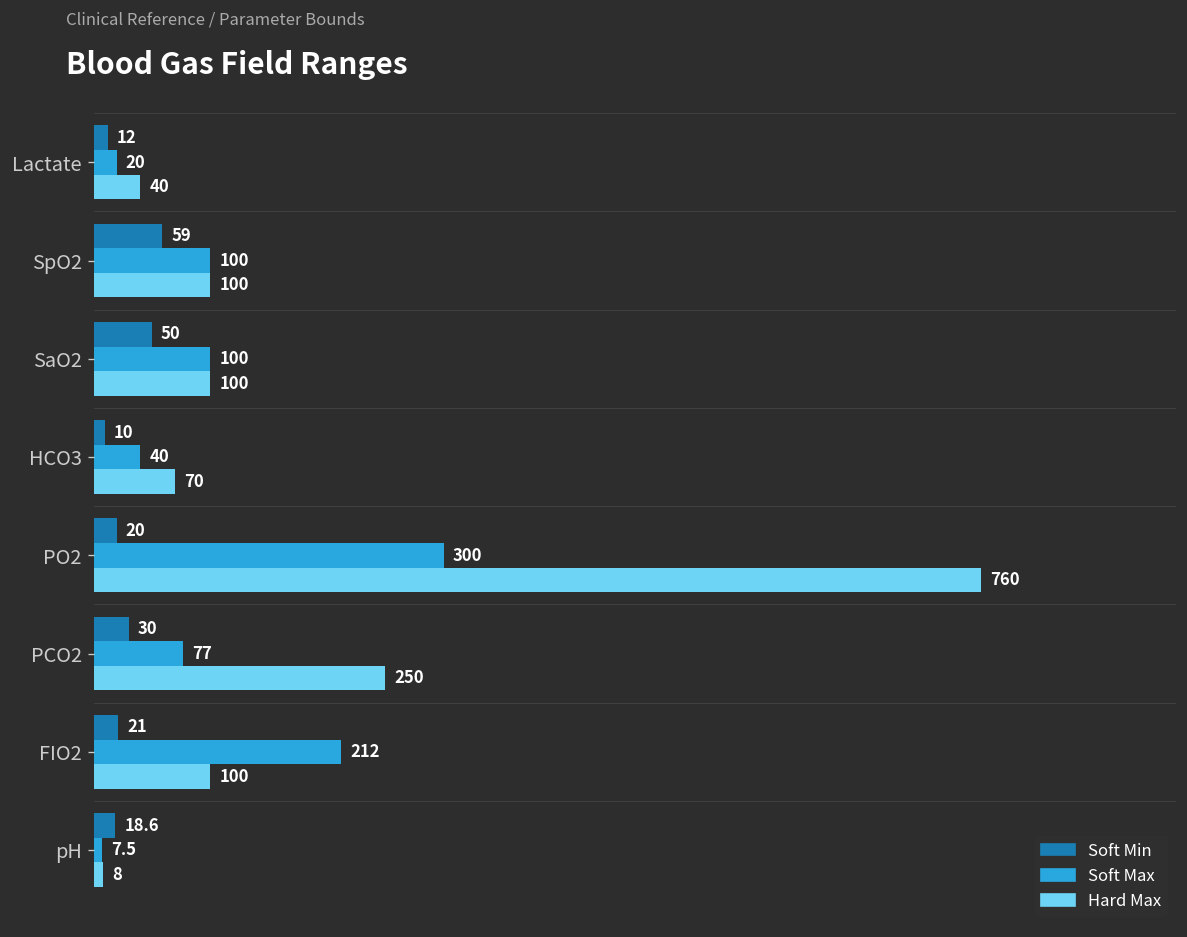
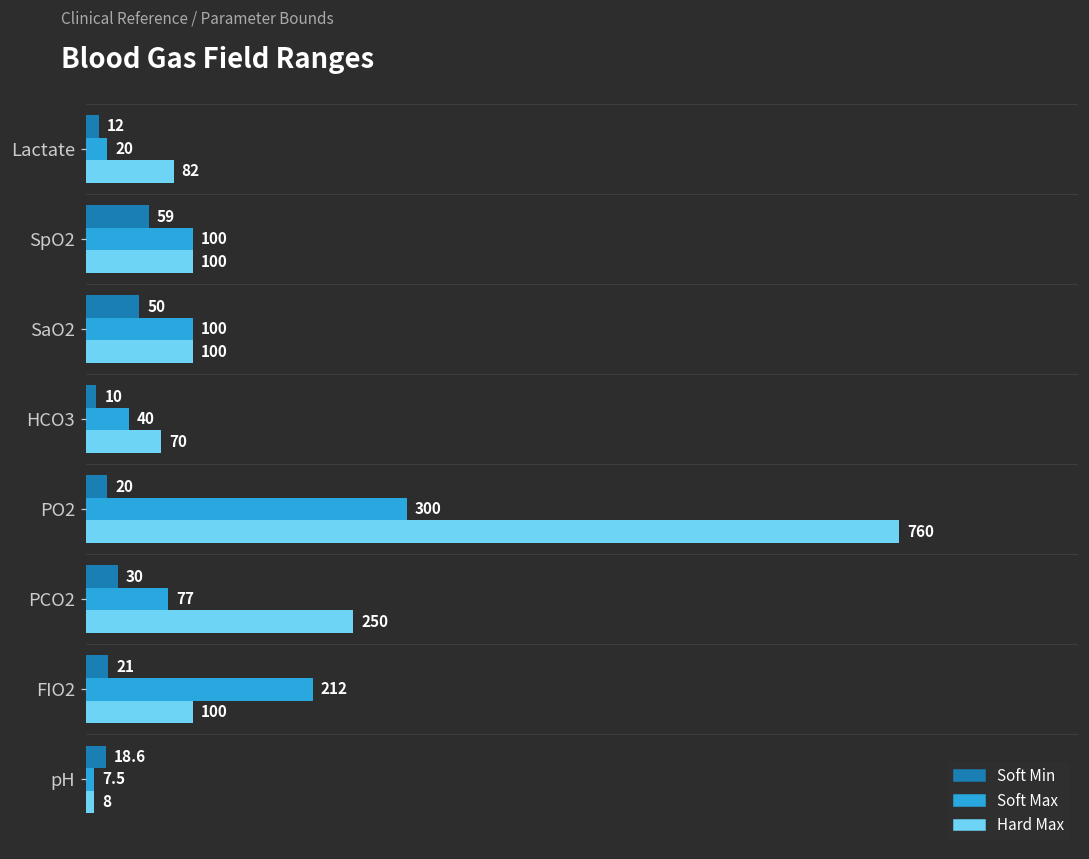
Hard Max, Lactate: 40 -> 82
